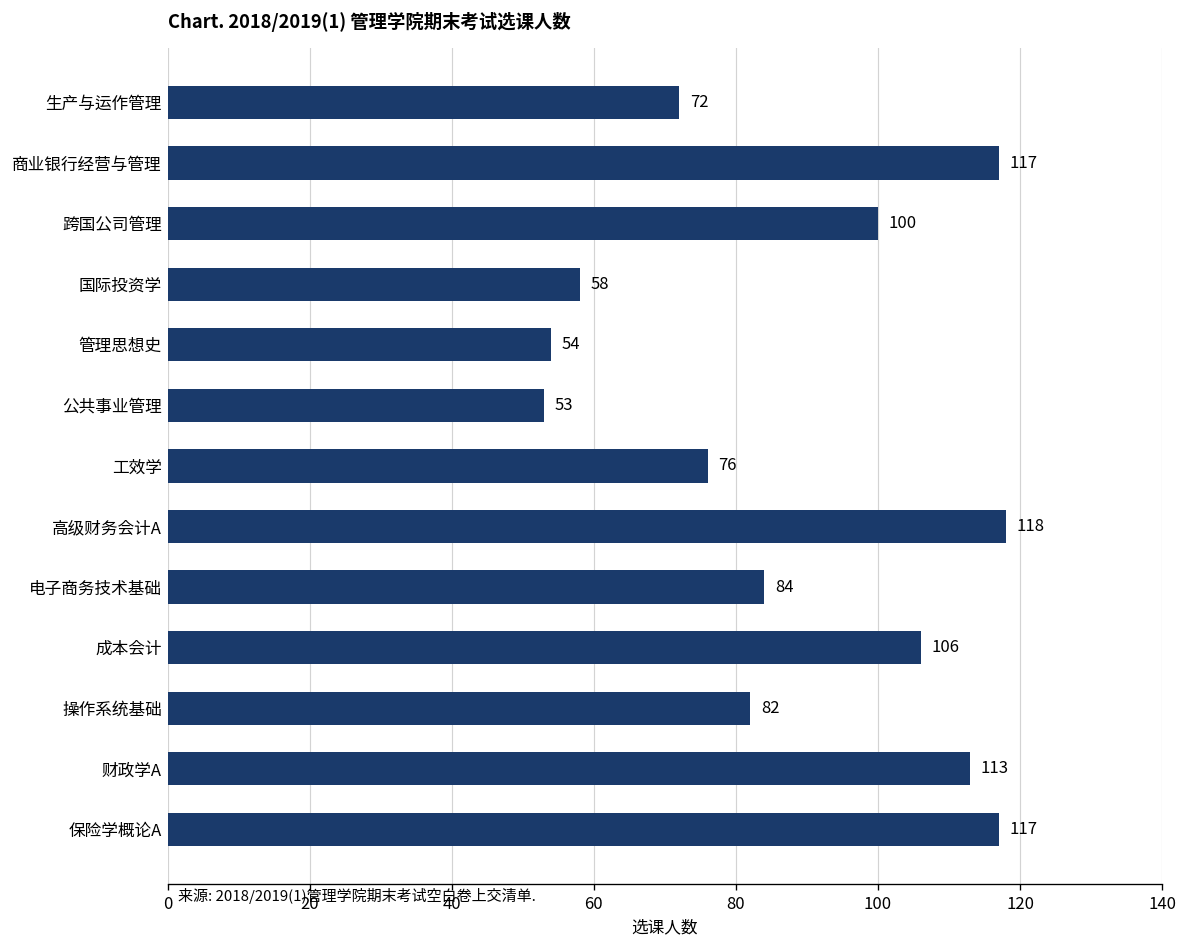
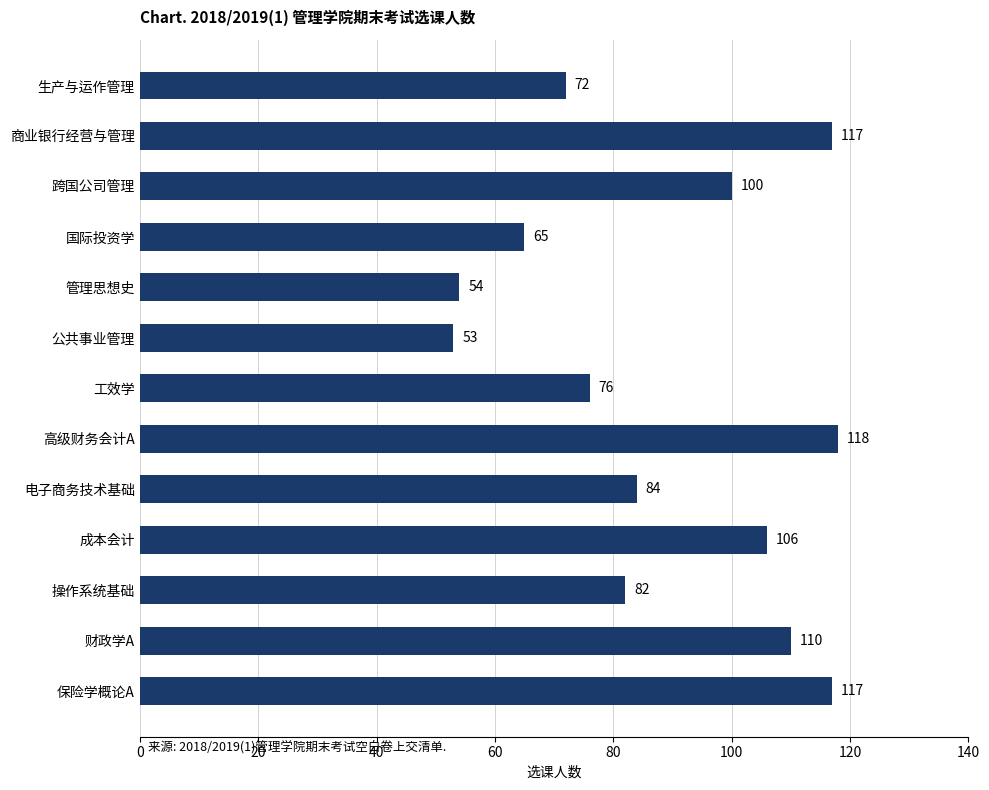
国际投资学: 58 -> 65
财政学A: 113 -> 110
